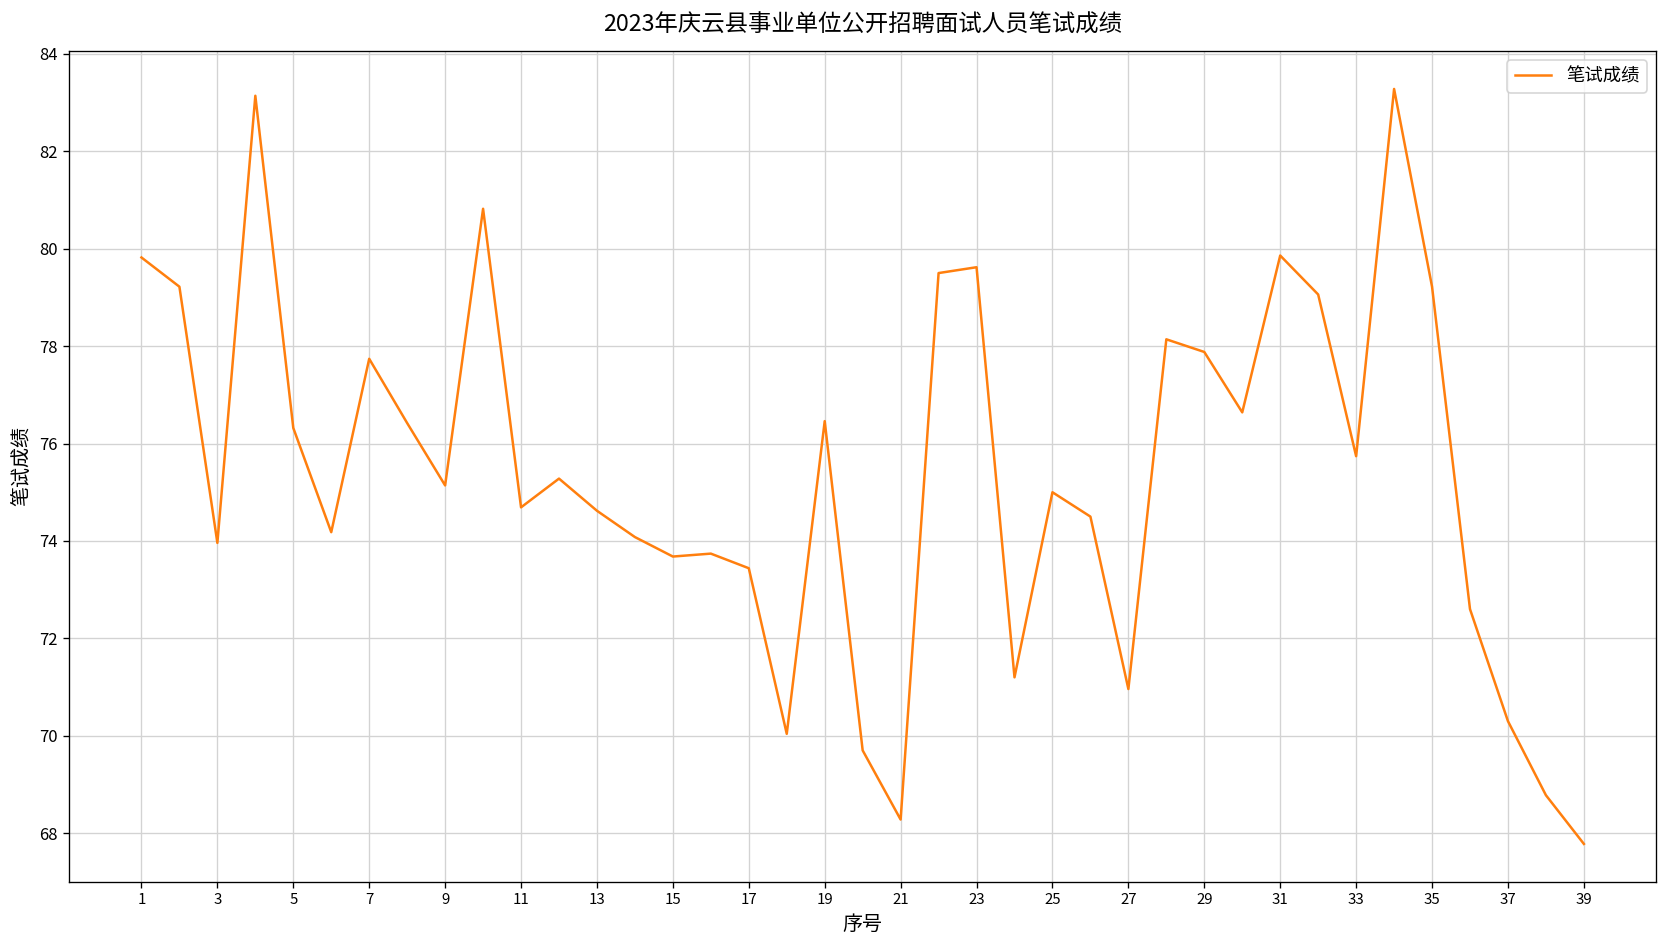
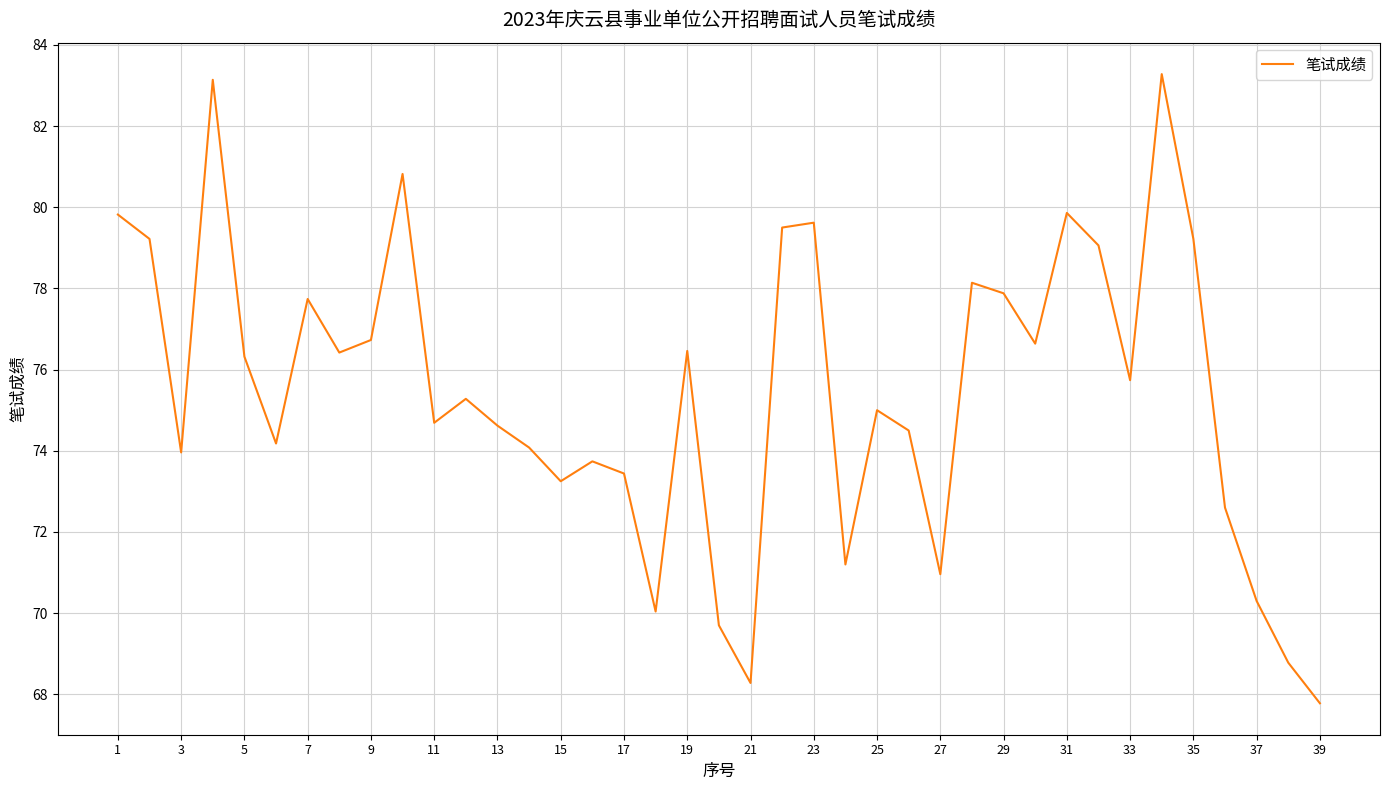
9: 75.1 -> 76.7
15: 73.7 -> 73.3
